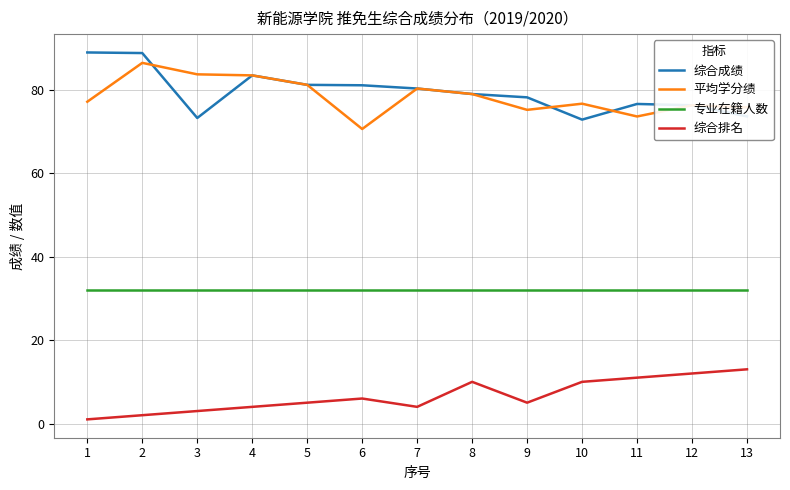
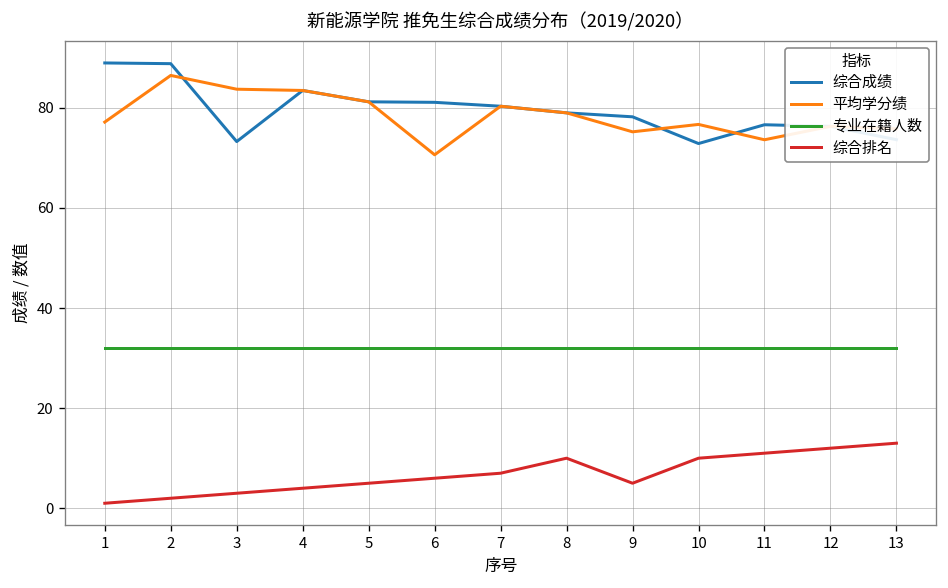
综合排名, 7: 4 -> 7
